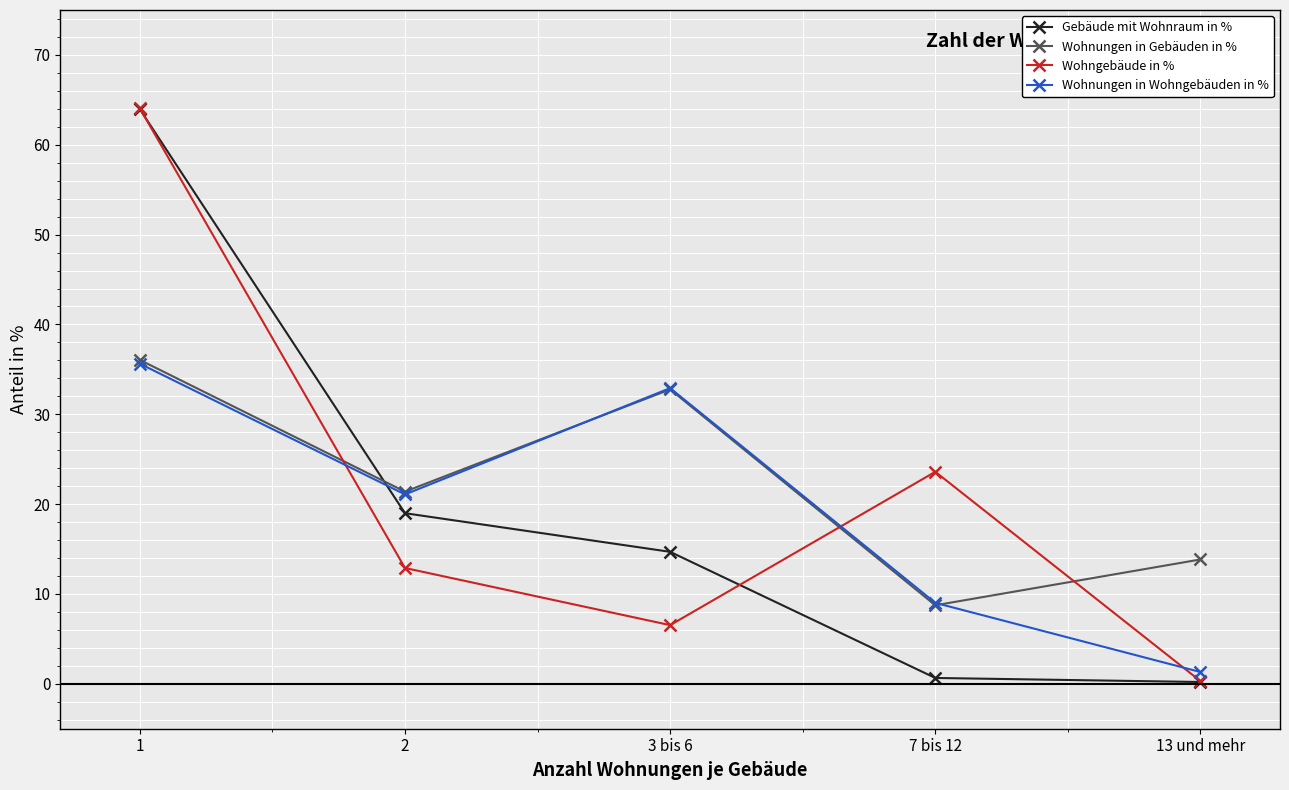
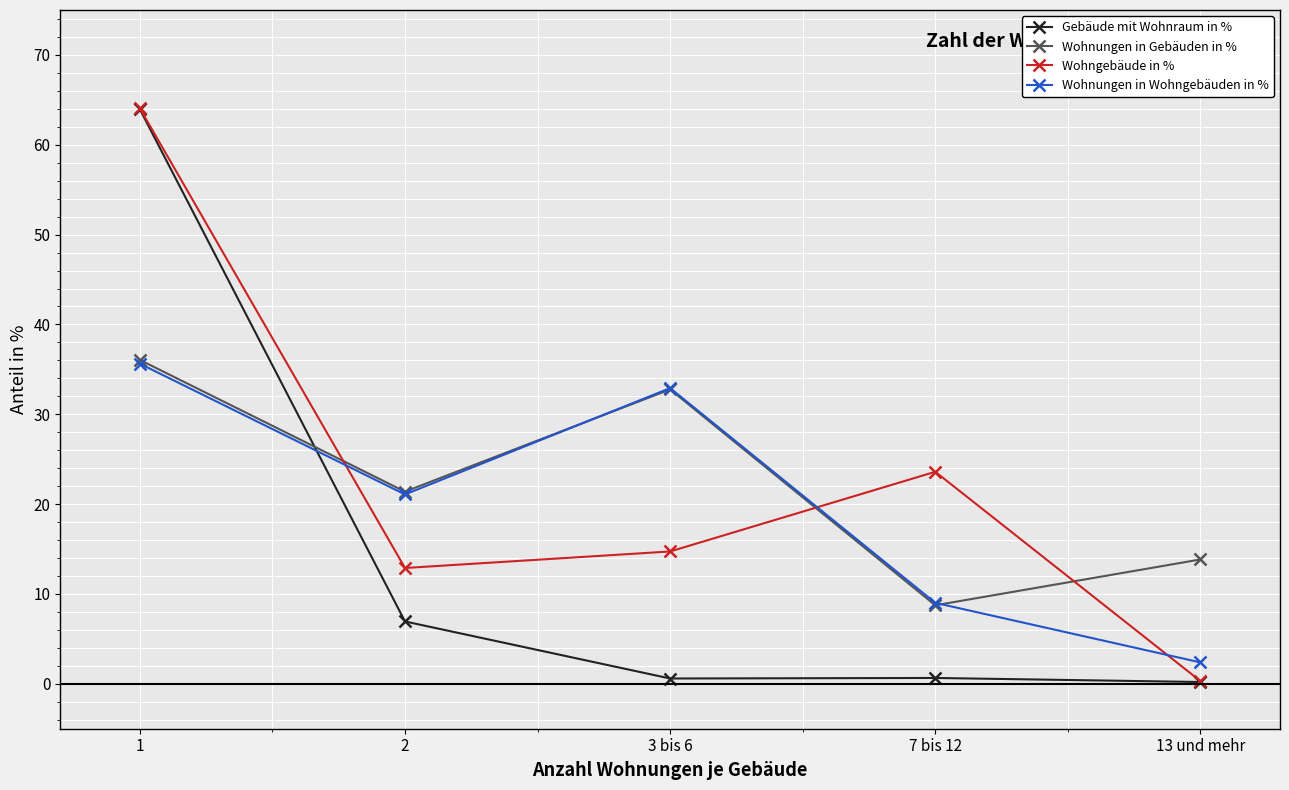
Gebäude mit Wohnraum in %, 2: 19 -> 7
Gebäude mit Wohnraum in %, 3 bis 6: 15 -> 1
Wohngebäude in %, 3 bis 6: 7 -> 15
Wohnungen in Wohngebäuden in %, 13 und mehr: 1 -> 2
